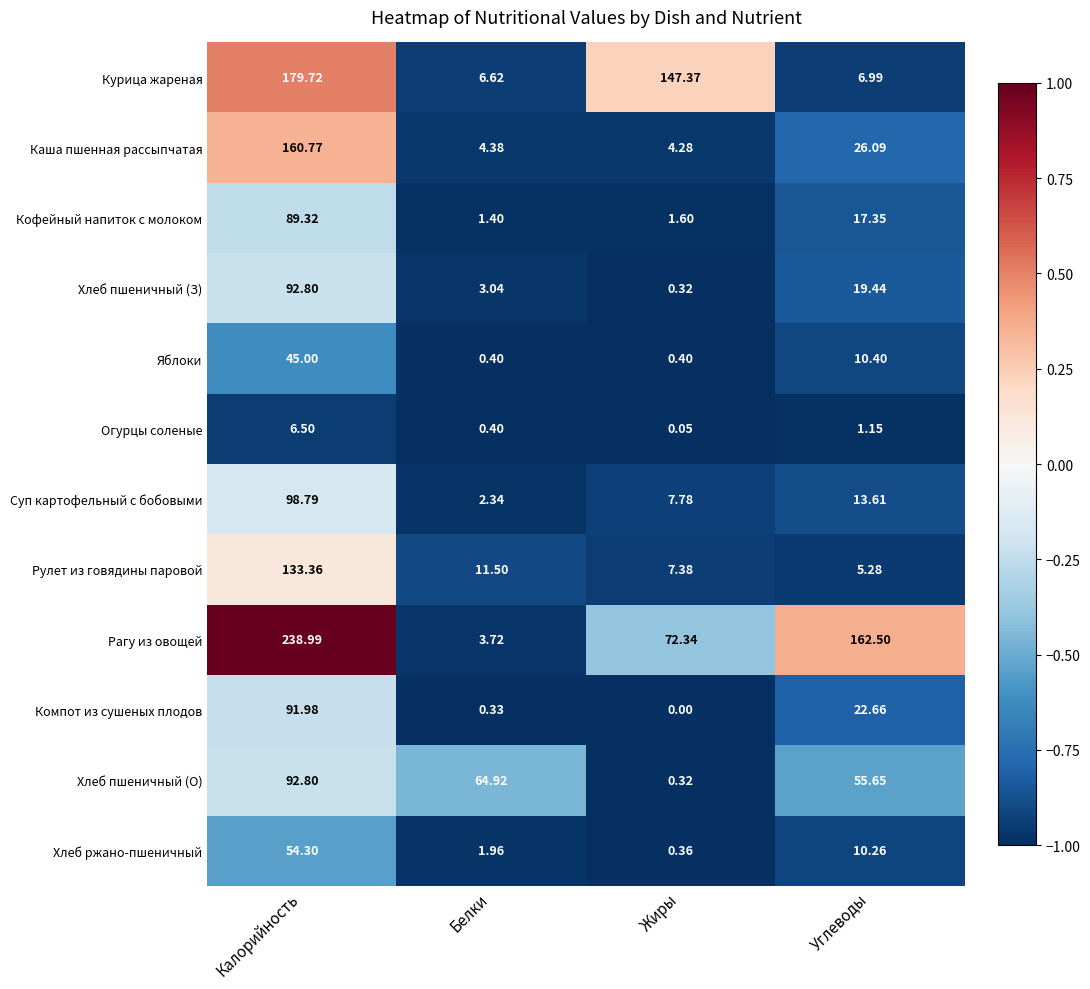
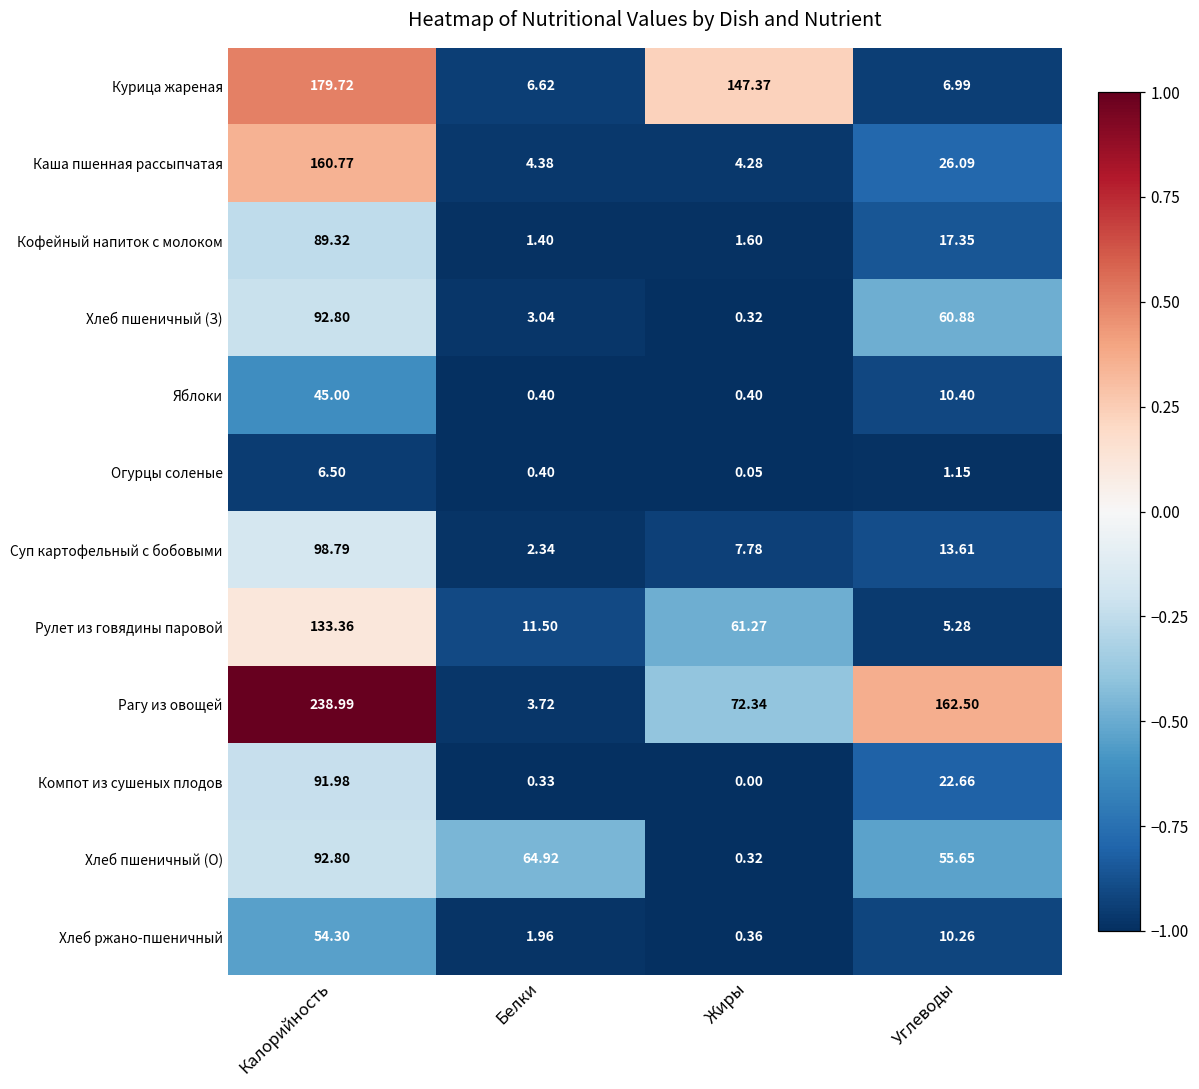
Хлеб пшеничный (З), Углеводы: 19.44 -> 60.88
Рулет из говядины паровой, Жиры: 7.38 -> 61.27
